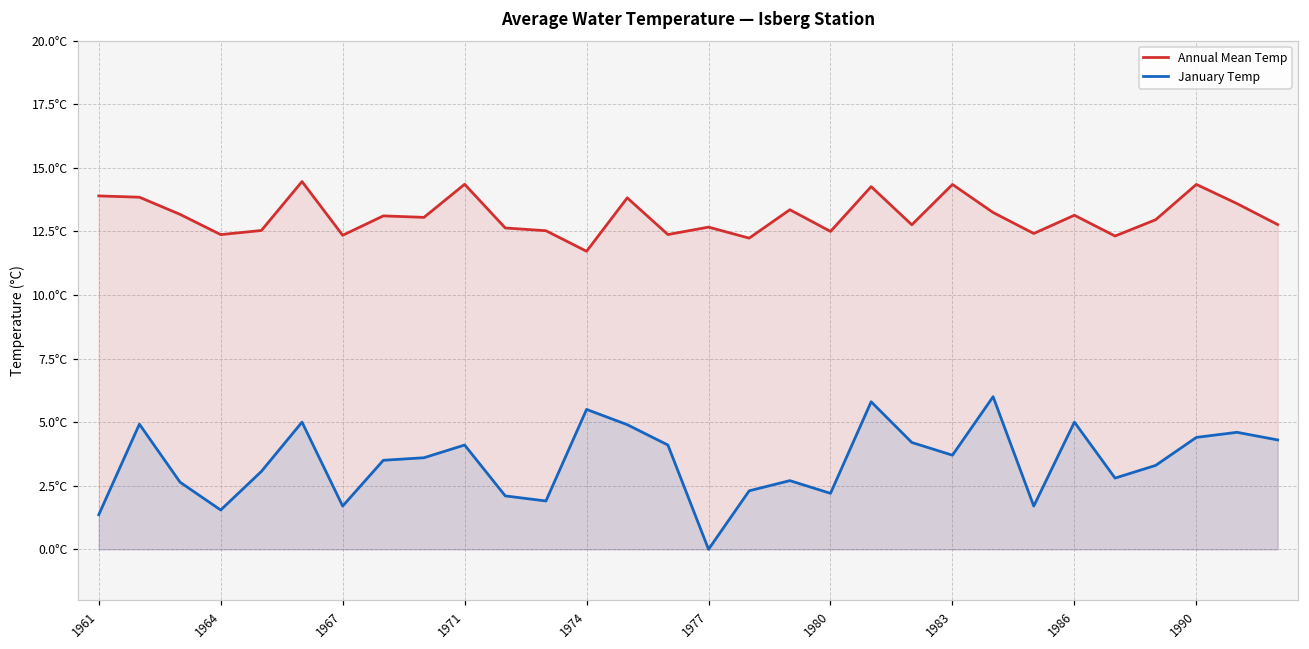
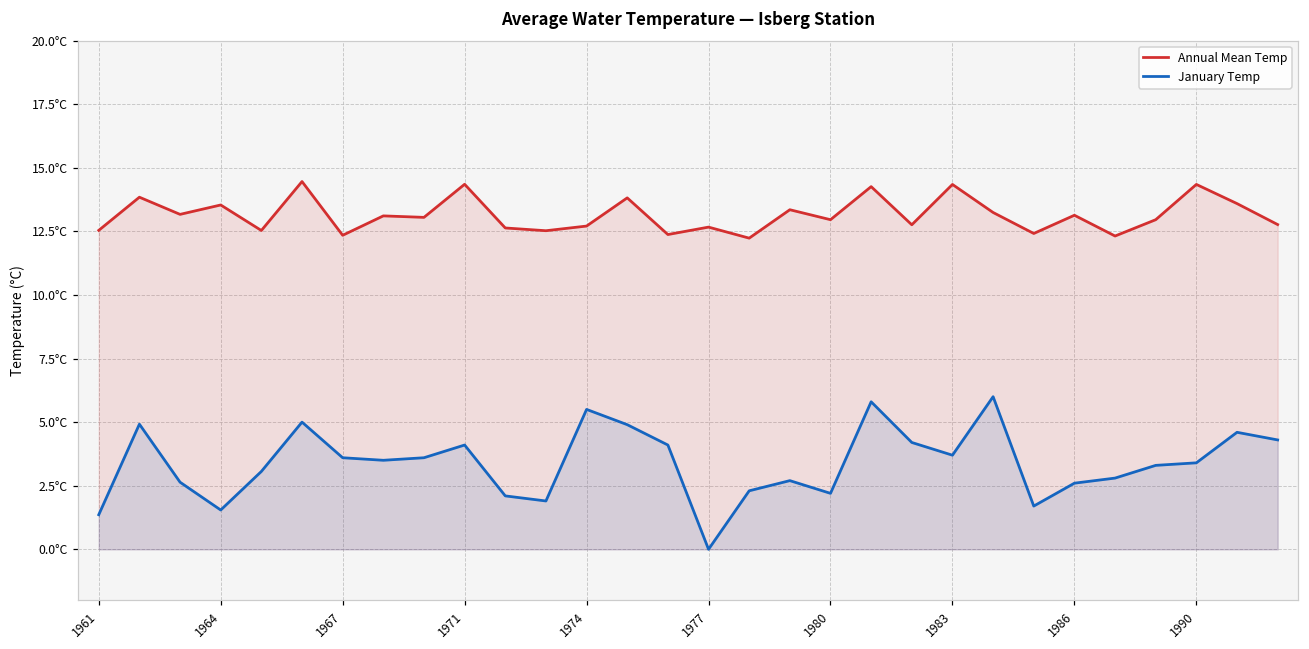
Annual Mean Temp, 1961: 13.9°C -> 12.5°C
Annual Mean Temp, 1964: 12.4°C -> 13.5°C
January Temp, 1967: 1.7°C -> 3.6°C
Annual Mean Temp, 1974: 11.7°C -> 12.7°C
Annual Mean Temp, 1980: 12.5°C -> 13.0°C
January Temp, 1986: 5.0°C -> 2.6°C
January Temp, 1990: 4.4°C -> 3.4°C
